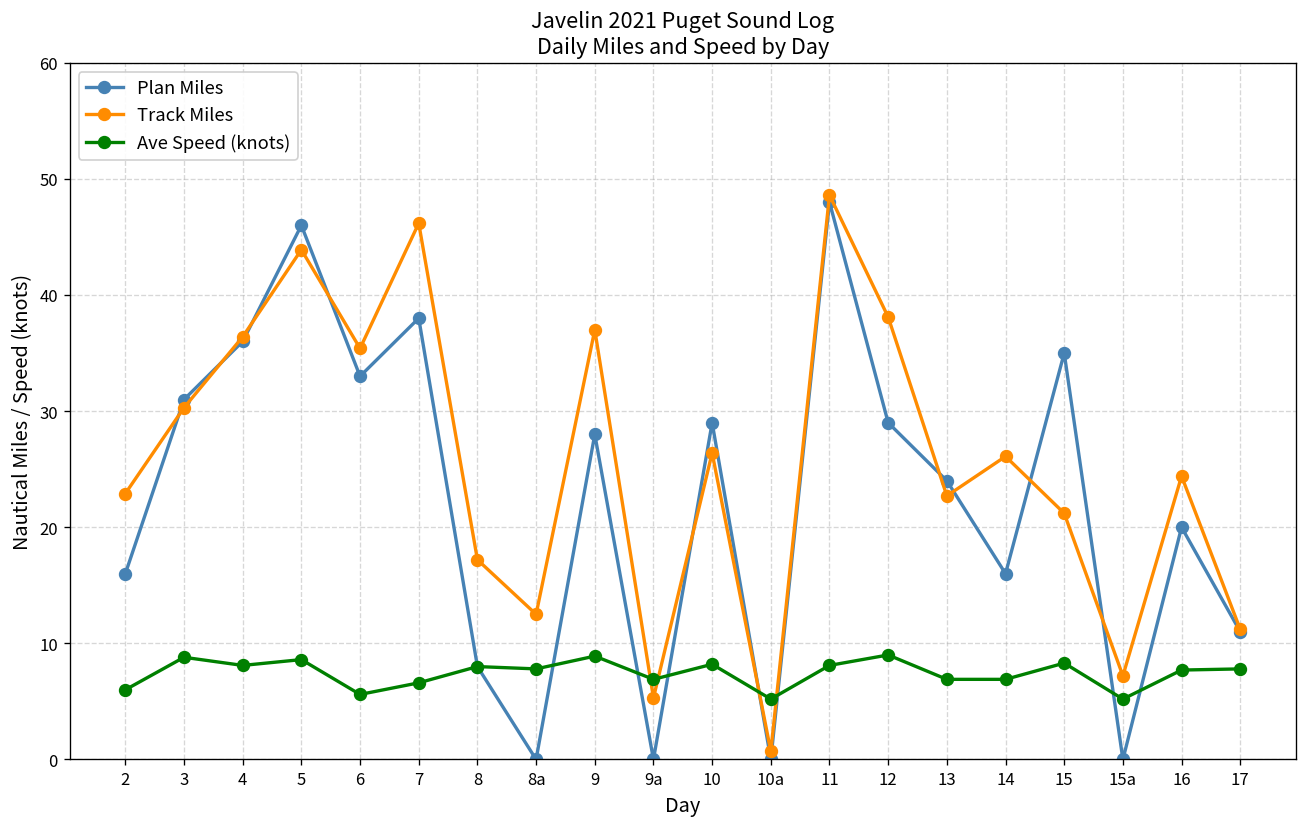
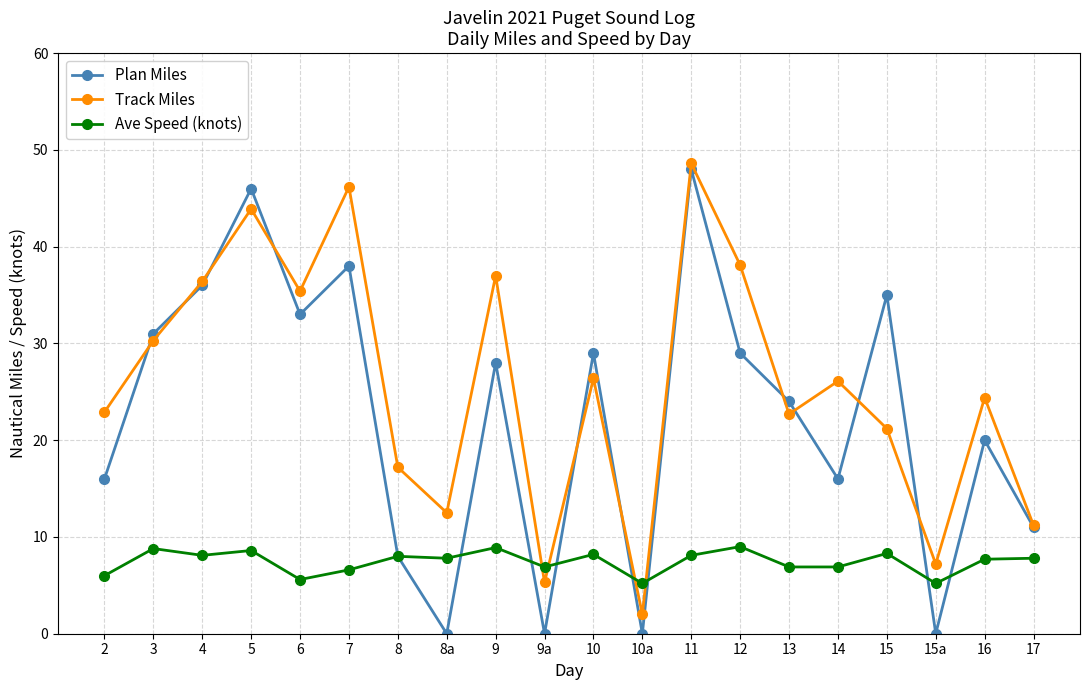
Track Miles, 10a: 1 -> 2
